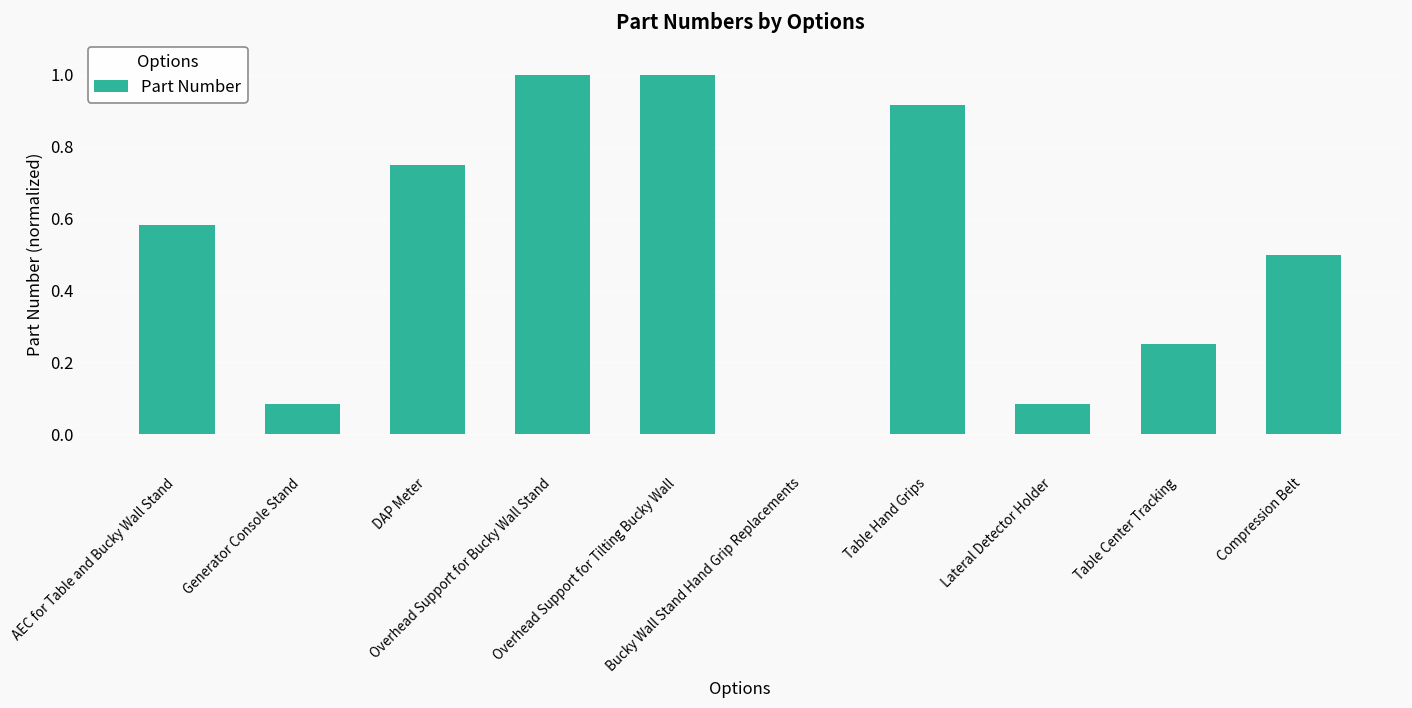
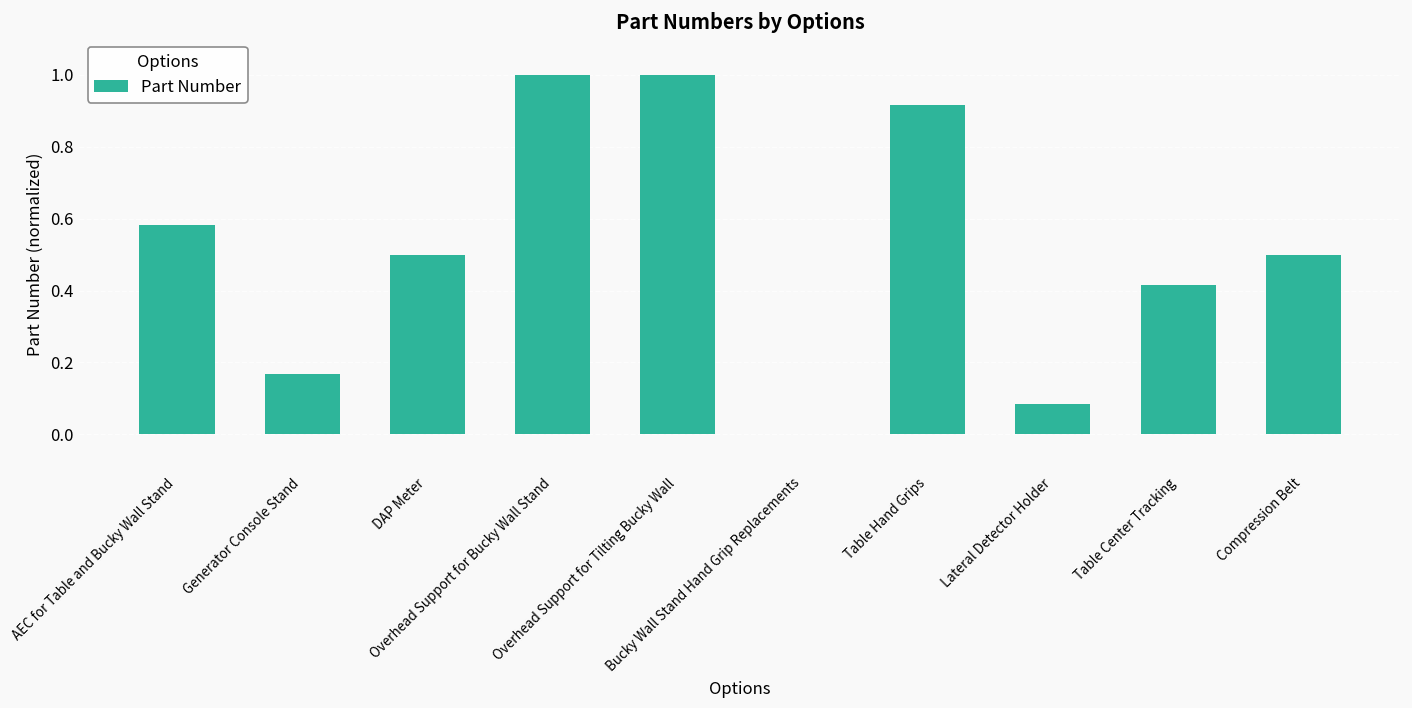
Generator Console Stand: 0.08 -> 0.17
DAP Meter: 0.75 -> 0.50
Table Center Tracking: 0.25 -> 0.42
